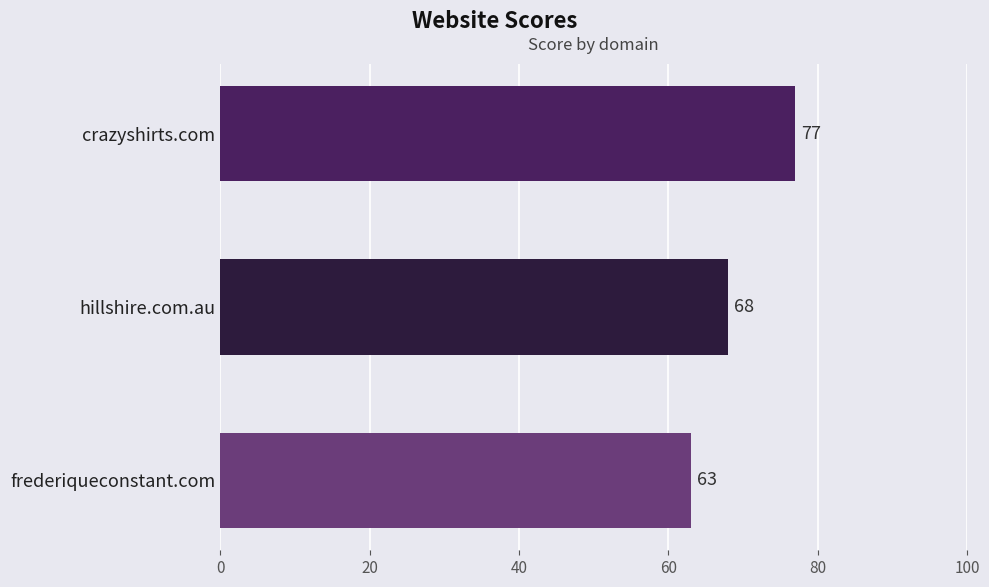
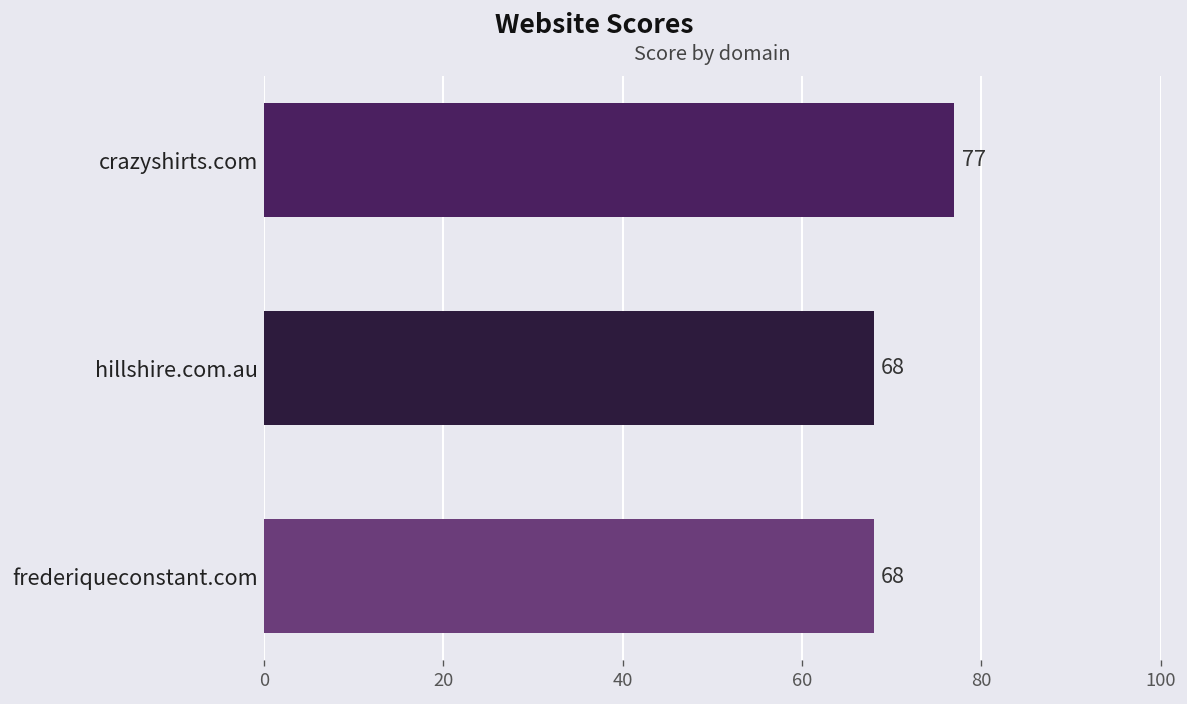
frederiqueconstant.com: 63 -> 68
